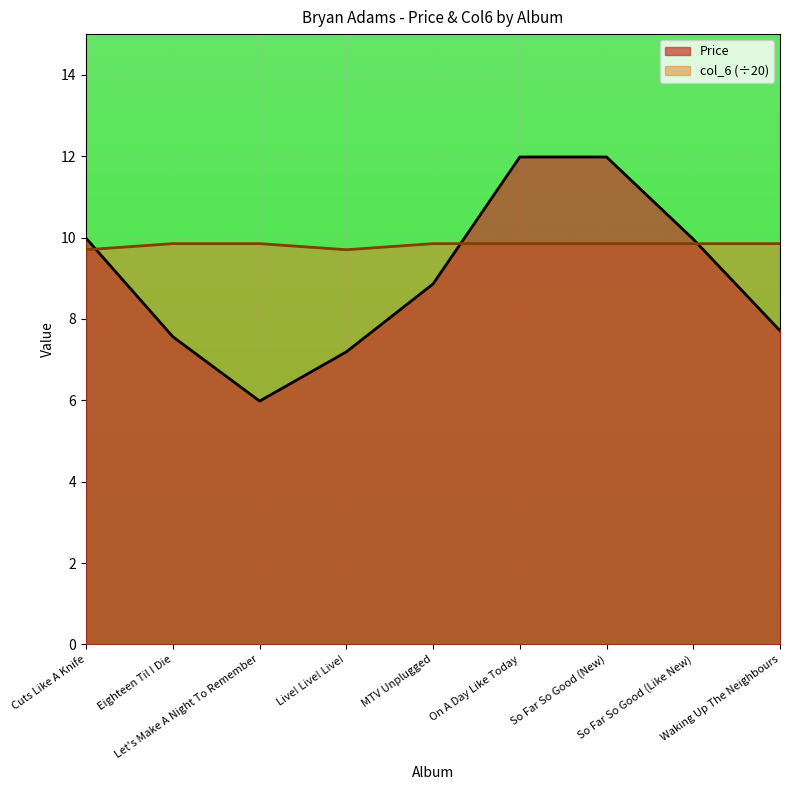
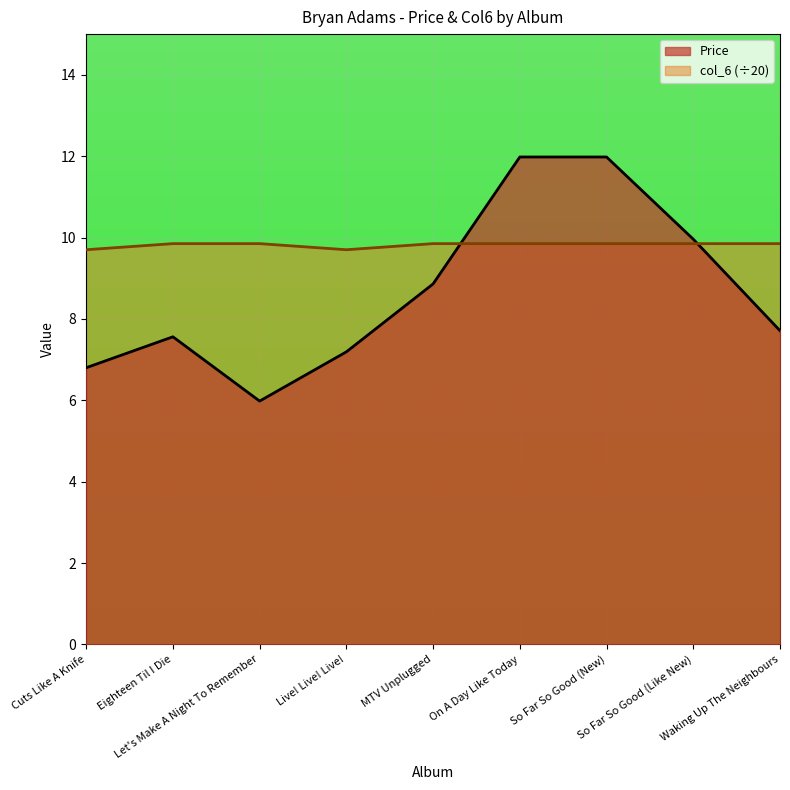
Price, Cuts Like A Knife: 10.0 -> 6.8
